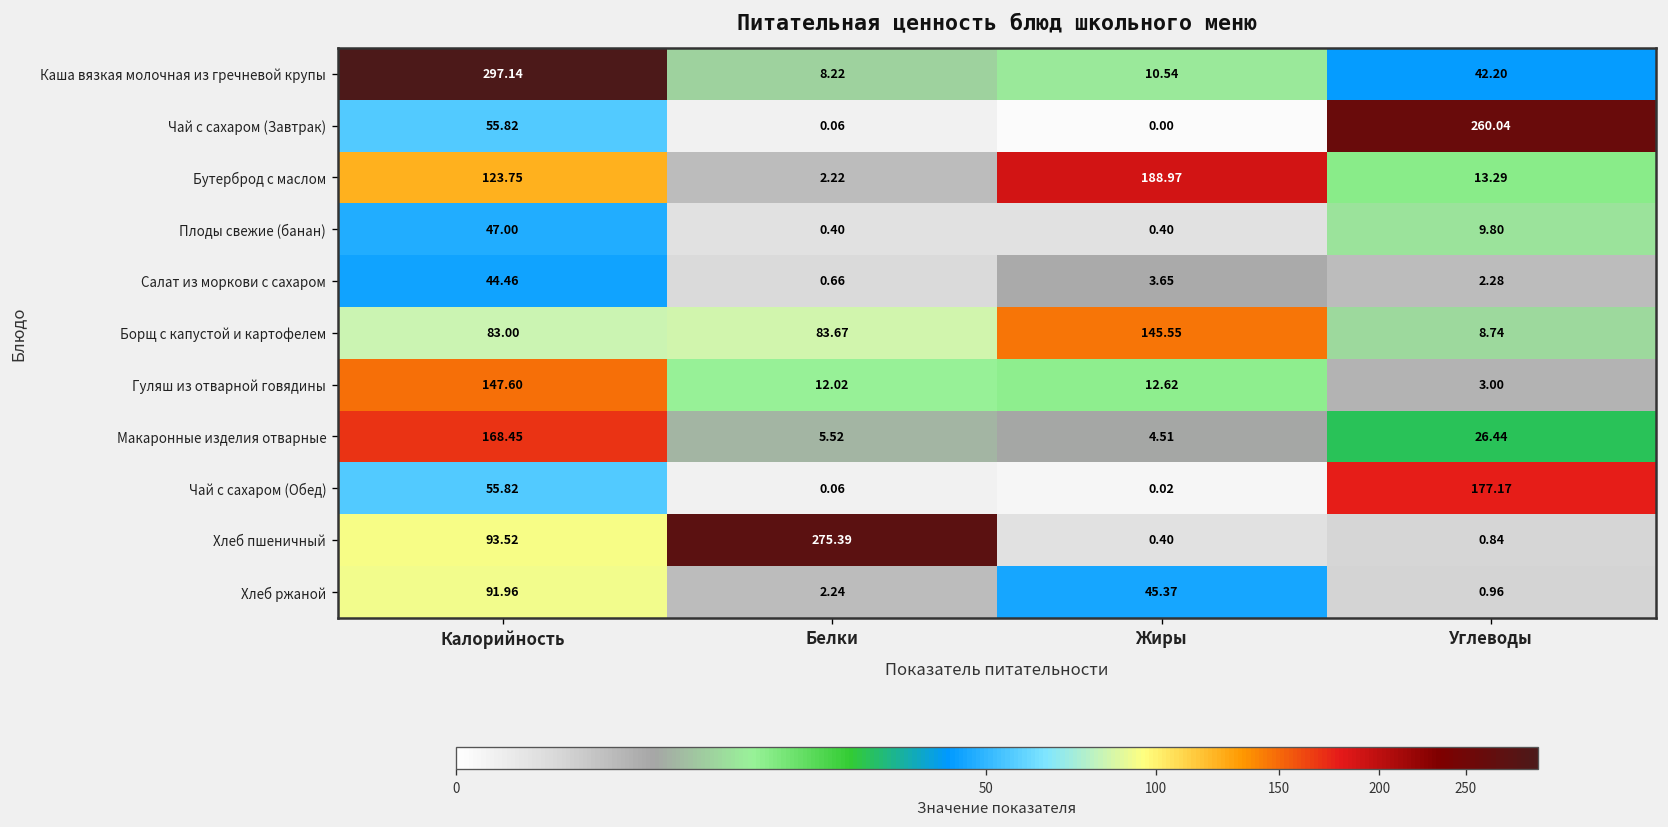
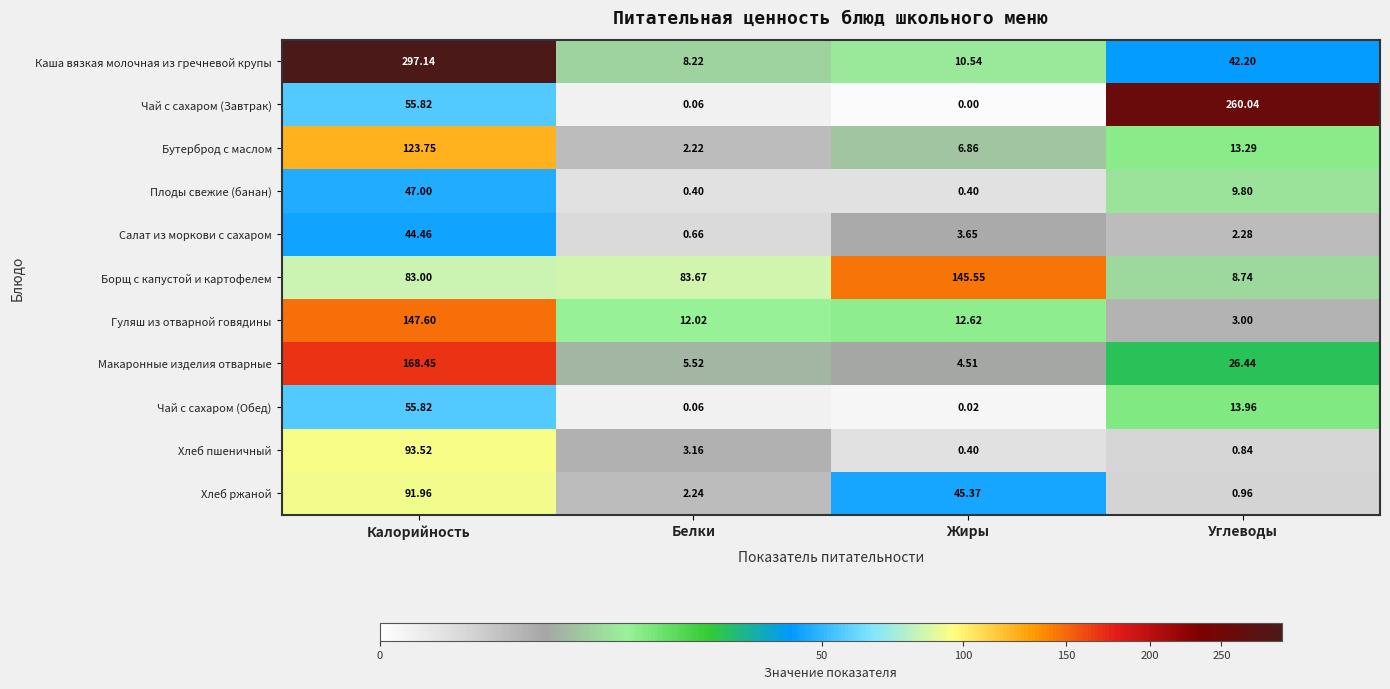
Бутерброд с маслом, Жиры: 188.97 -> 6.86
Чай с сахаром (Обед), Углеводы: 177.17 -> 13.96
Хлеб пшеничный, Белки: 275.39 -> 3.16
